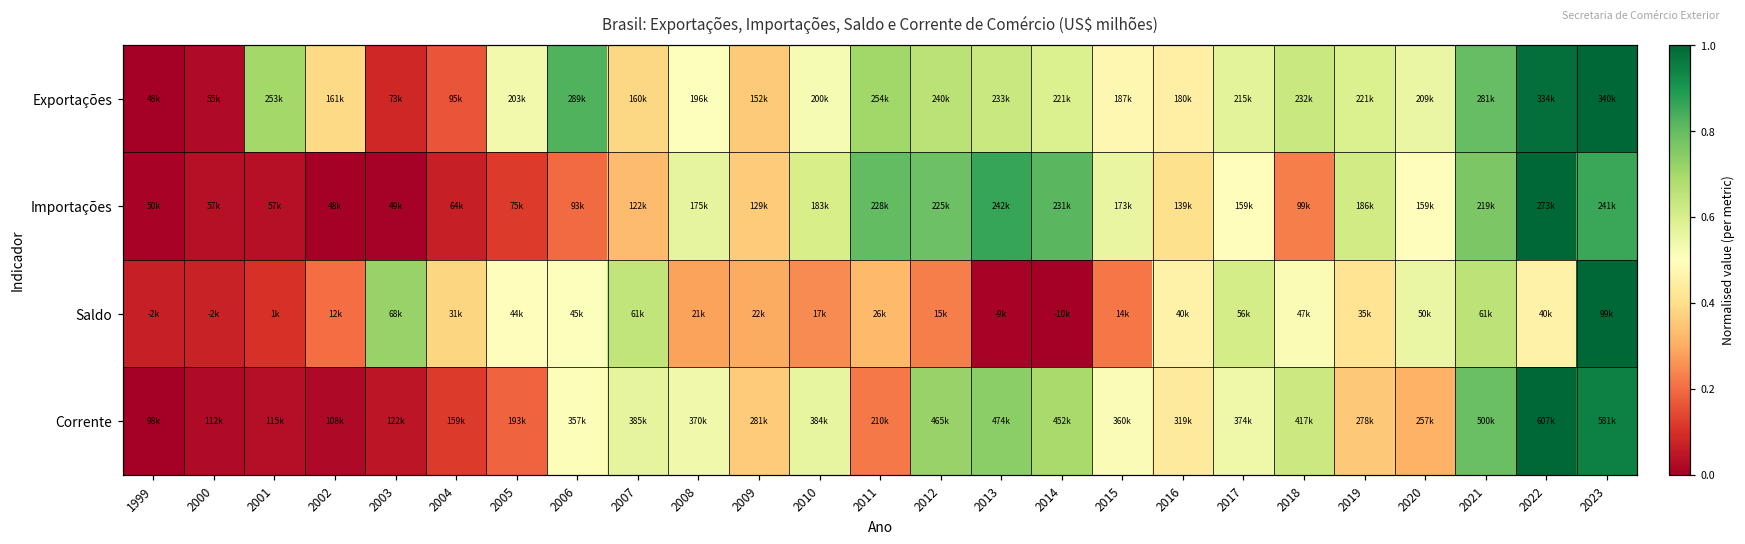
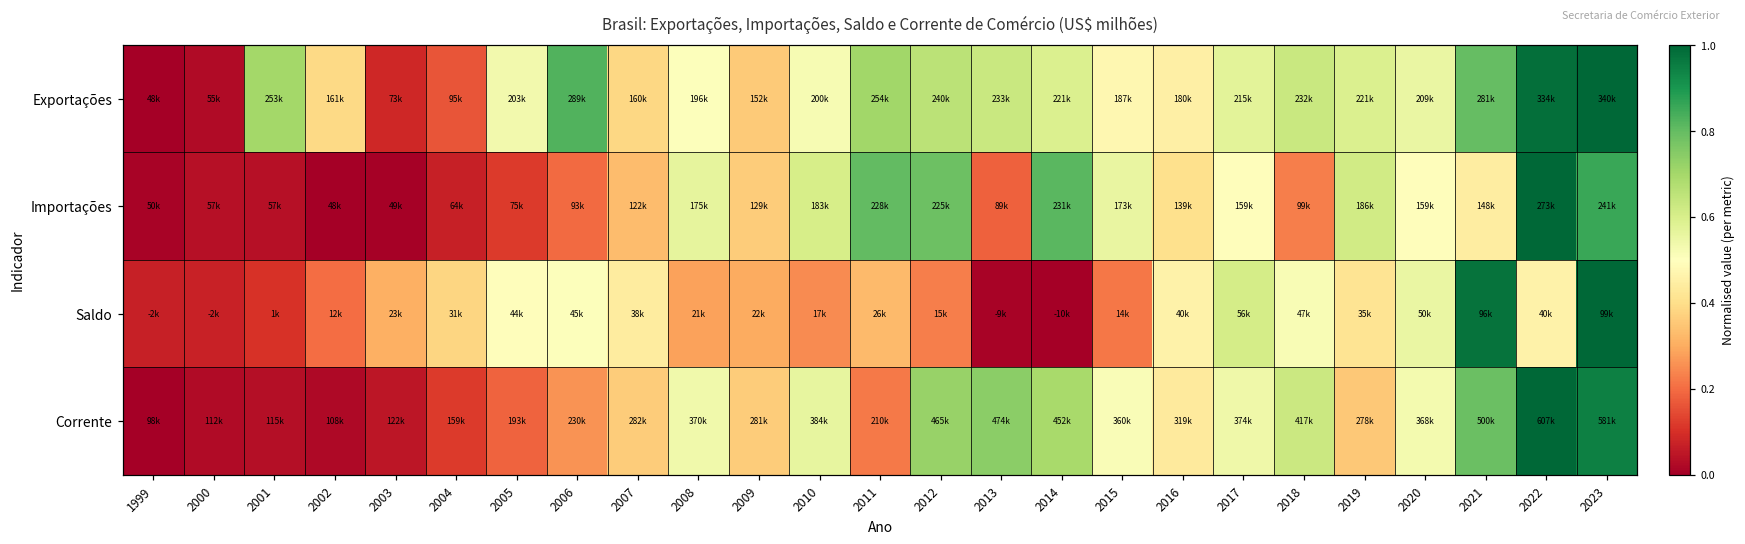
Importações, 2013: 242k -> 89k
Importações, 2021: 219k -> 148k
Saldo, 2003: 68k -> 23k
Saldo, 2007: 61k -> 38k
Saldo, 2021: 61k -> 96k
Corrente, 2006: 357k -> 230k
Corrente, 2007: 385k -> 282k
Corrente, 2020: 257k -> 368k
